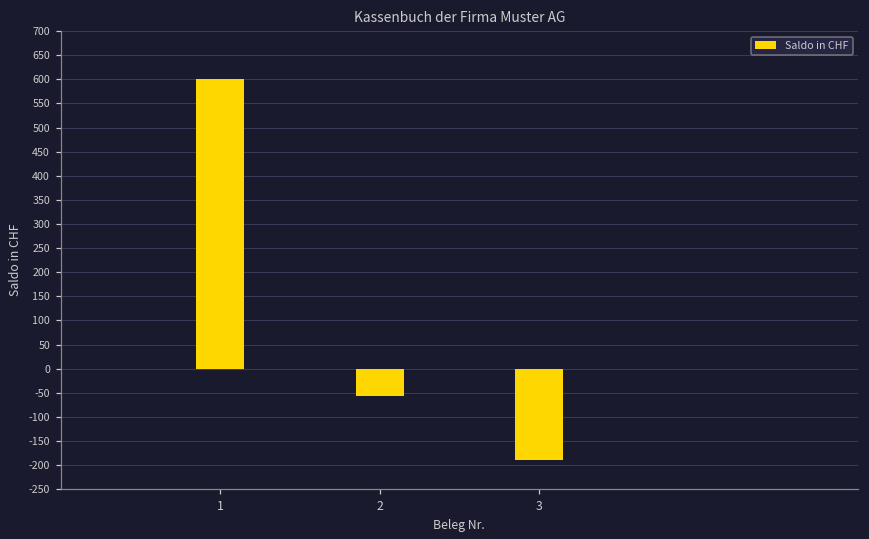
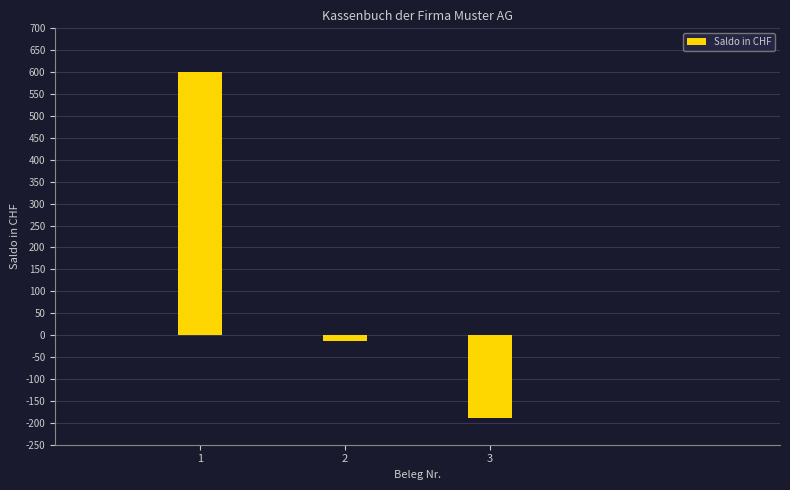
2: -60 -> -10
